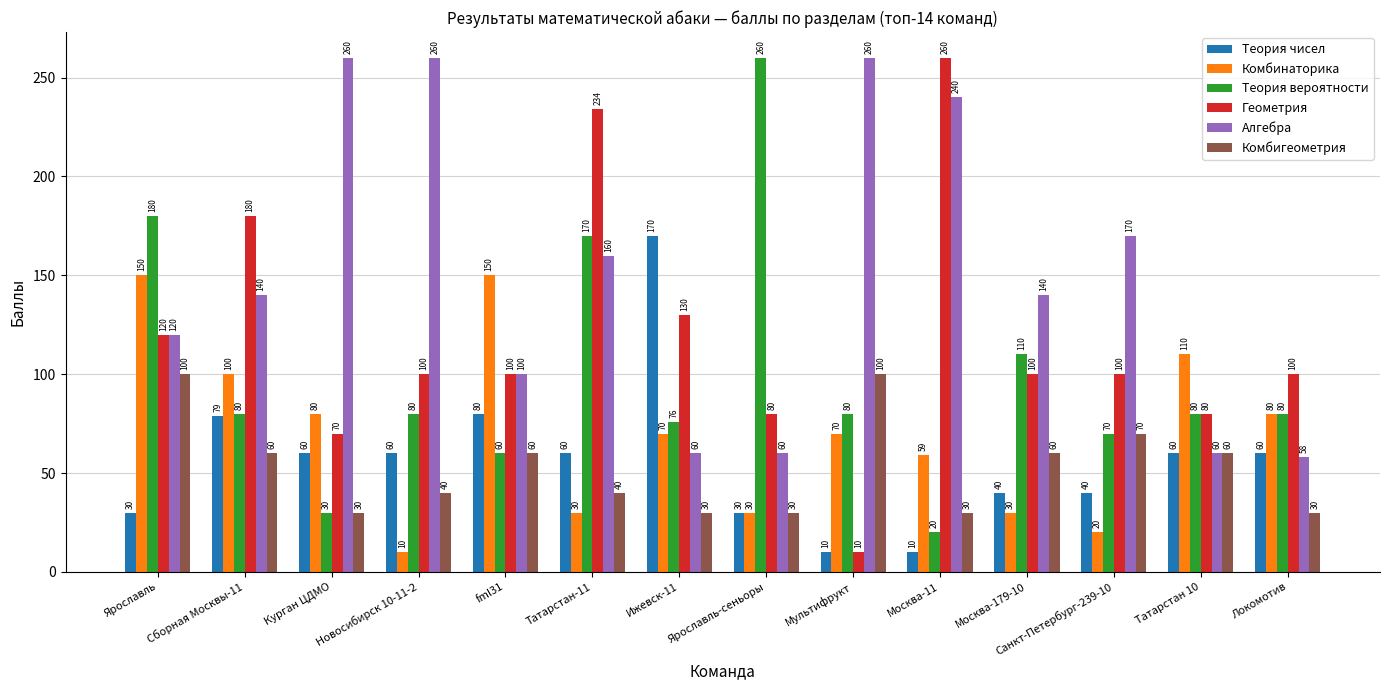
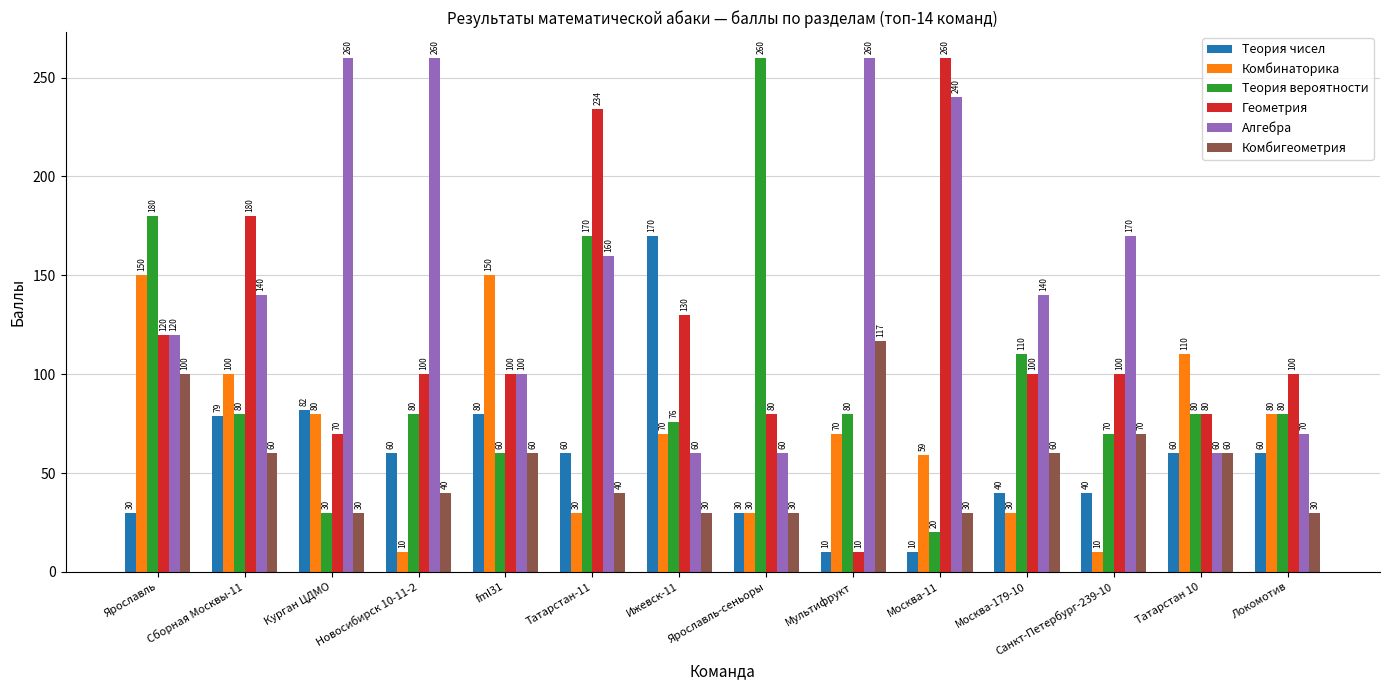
Теория чисел, Курган ЦДМО: 60 -> 82
Комбигеометрия, Мультифрукт: 100 -> 117
Комбинаторика, Санкт-Петербург-239-10: 20 -> 10
Алгебра, Локомотив: 58 -> 70
